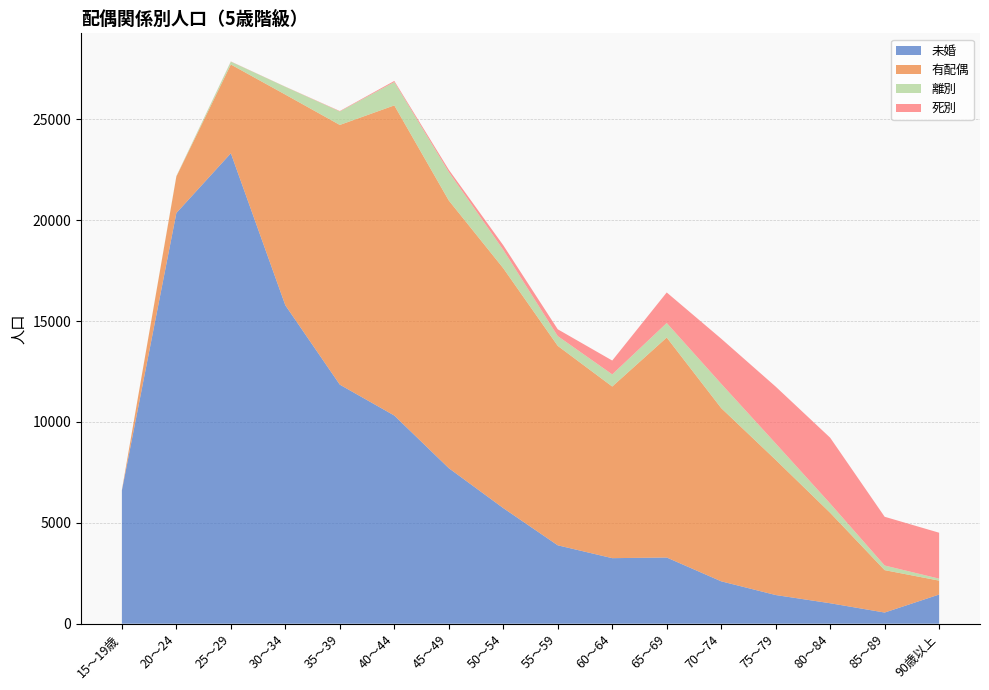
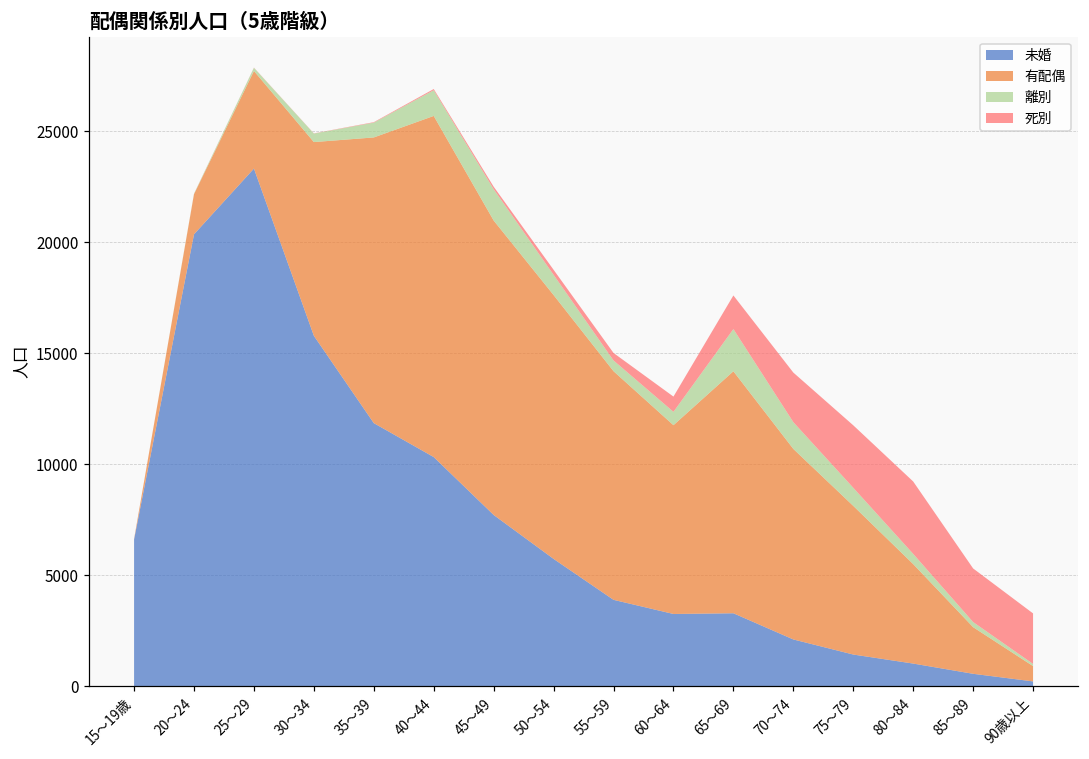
有配偶, 30～34: 10400 -> 8700
有配偶, 55～59: 9900 -> 10300
離別, 65～69: 700 -> 1900
未婚, 90歳以上: 1400 -> 200
